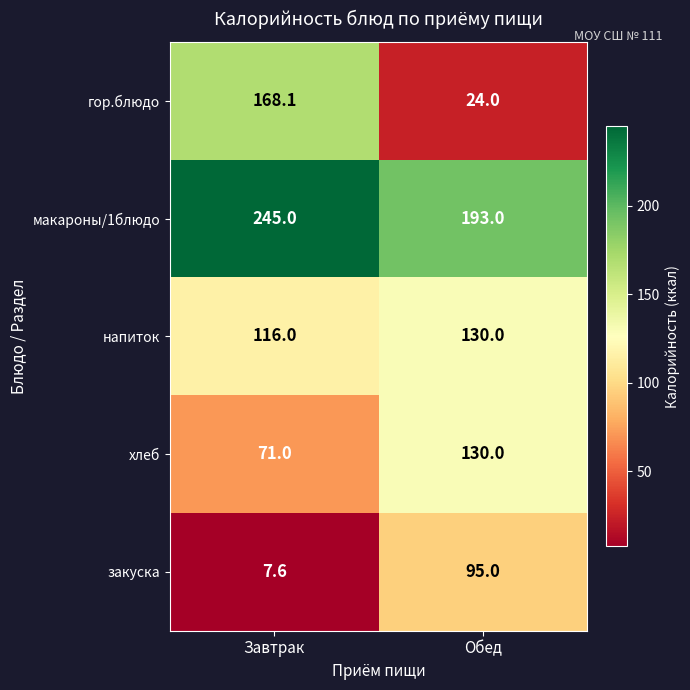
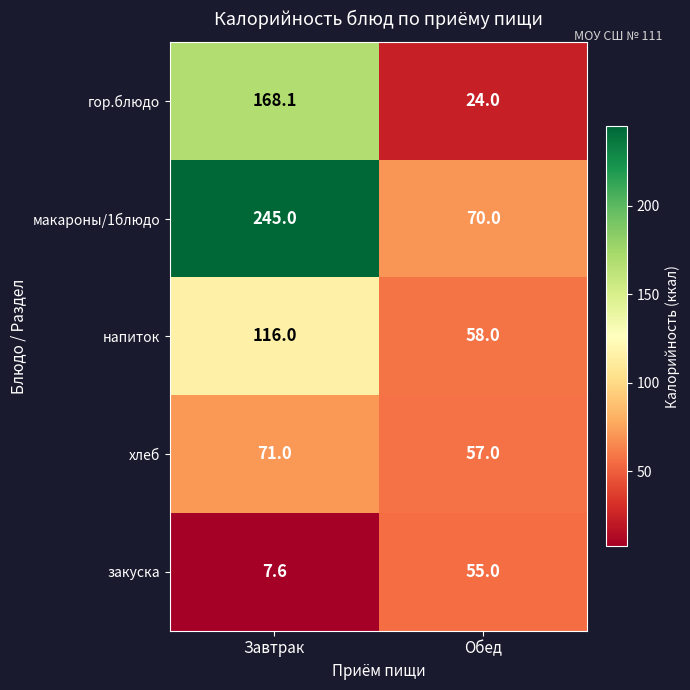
макароны/1блюдо, Обед: 193.0 -> 70.0
напиток, Обед: 130.0 -> 58.0
хлеб, Обед: 130.0 -> 57.0
закуска, Обед: 95.0 -> 55.0
